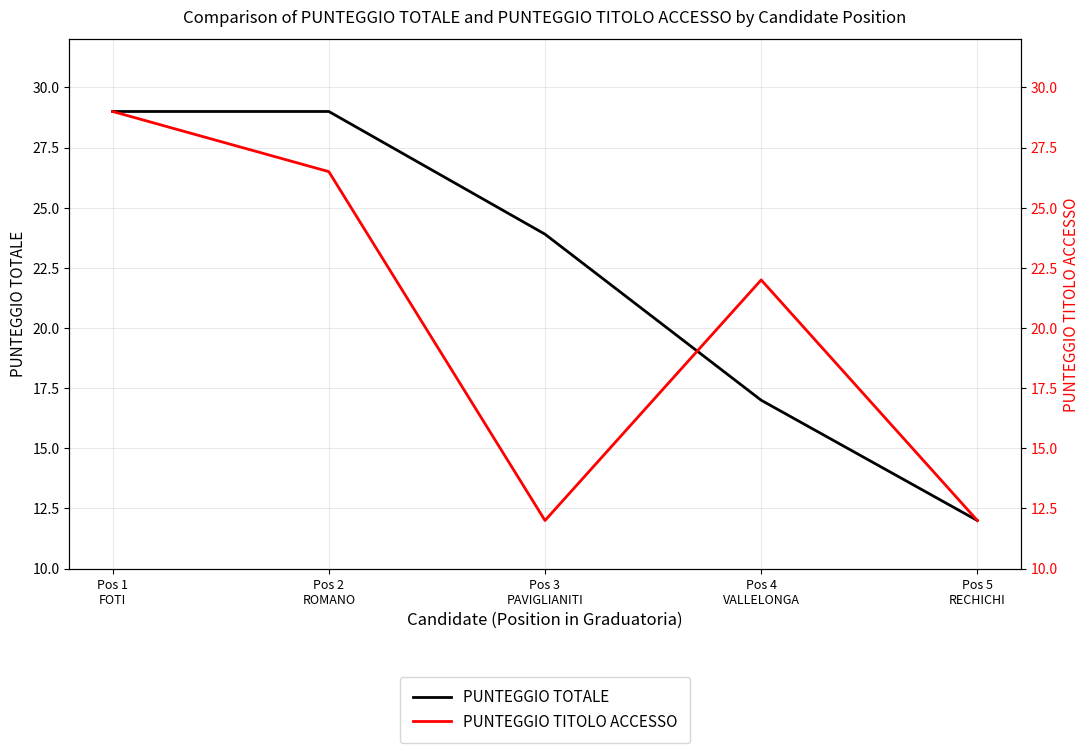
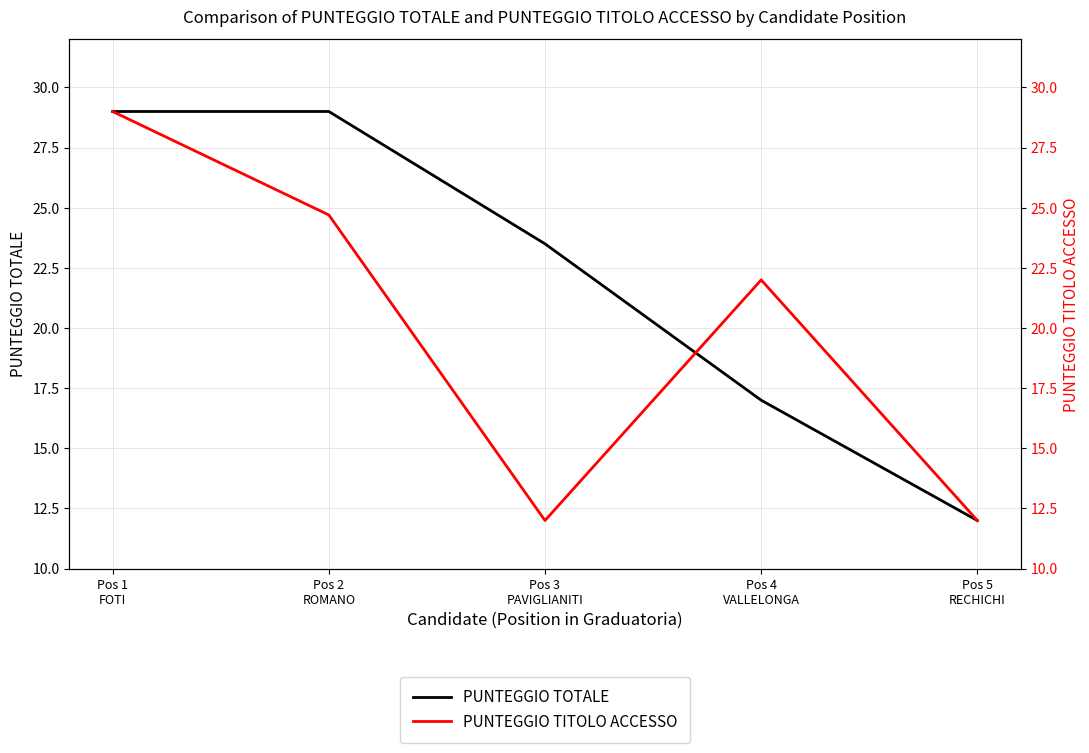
PUNTEGGIO TOTALE, Pos 3 PAVIGLIANITI: 23.9 -> 23.5
PUNTEGGIO TITOLO ACCESSO, Pos 2 ROMANO: 26.5 -> 24.7
